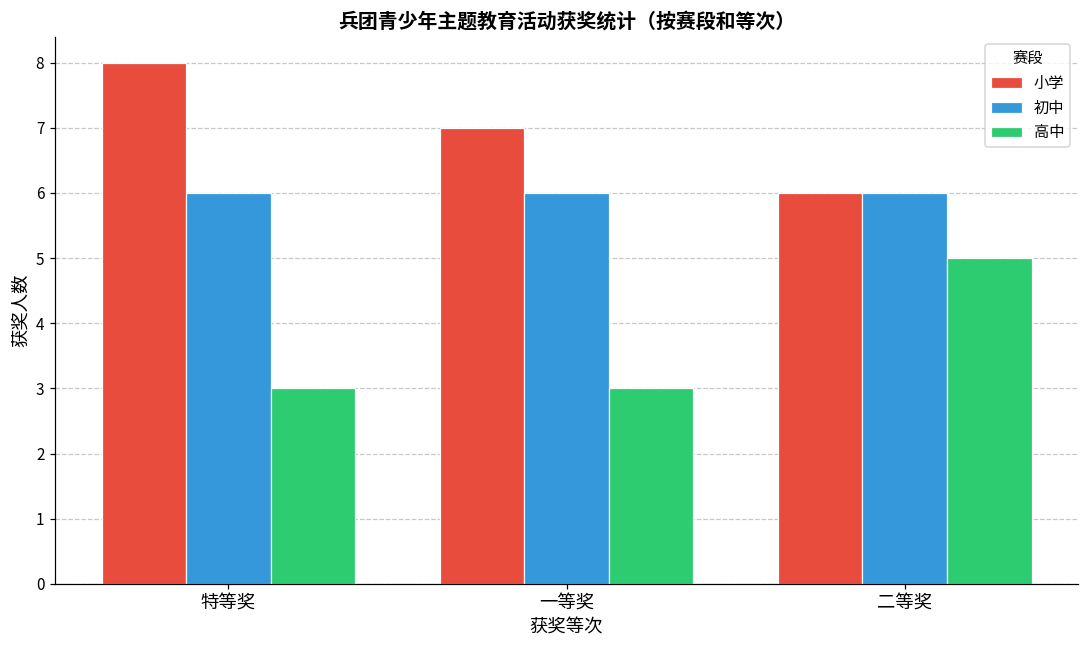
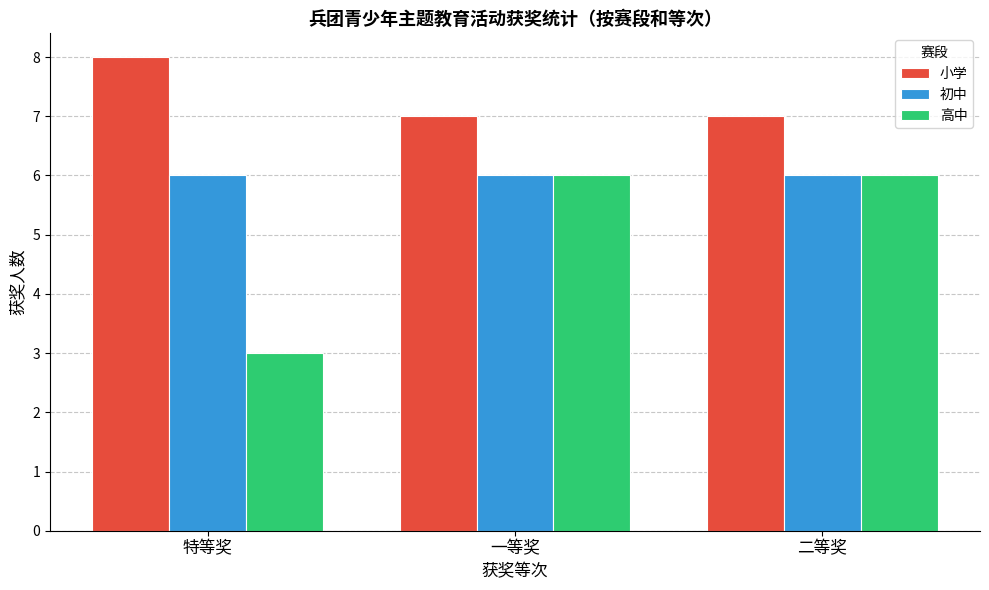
高中, 一等奖: 3 -> 6
小学, 二等奖: 6 -> 7
高中, 二等奖: 5 -> 6
